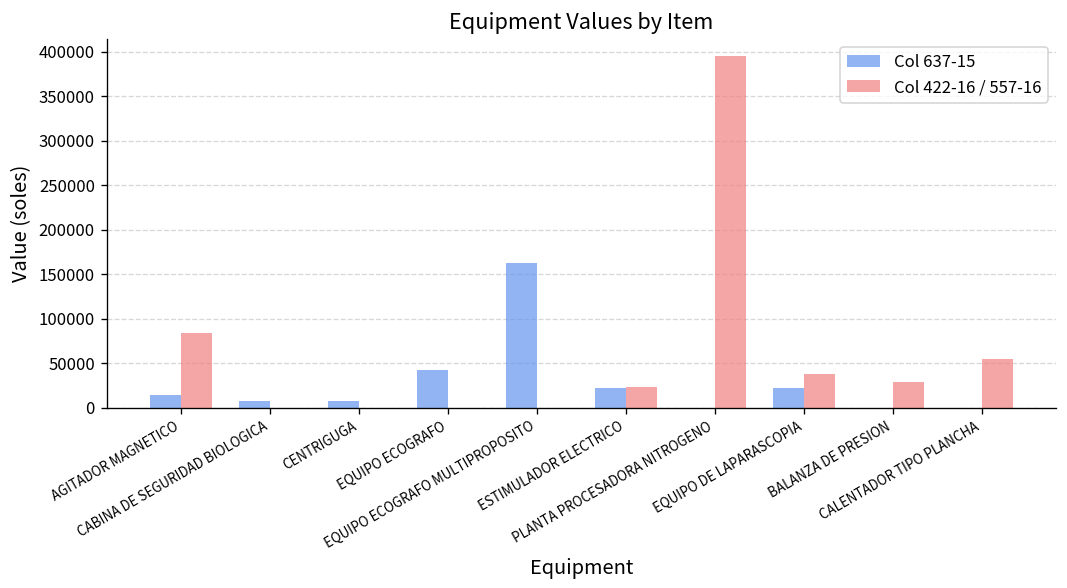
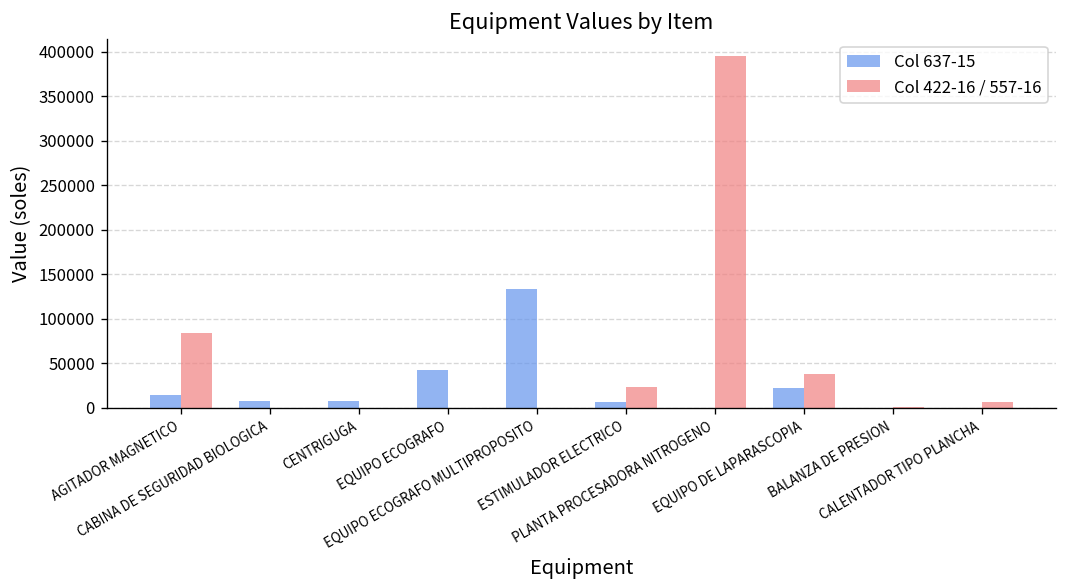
Col 637-15, EQUIPO ECOGRAFO MULTIPROPOSITO: 160000 -> 130000
Col 637-15, ESTIMULADOR ELECTRICO: 20000 -> 10000
Col 422-16 / 557-16, BALANZA DE PRESION: 30000 -> 0
Col 422-16 / 557-16, CALENTADOR TIPO PLANCHA: 50000 -> 10000
